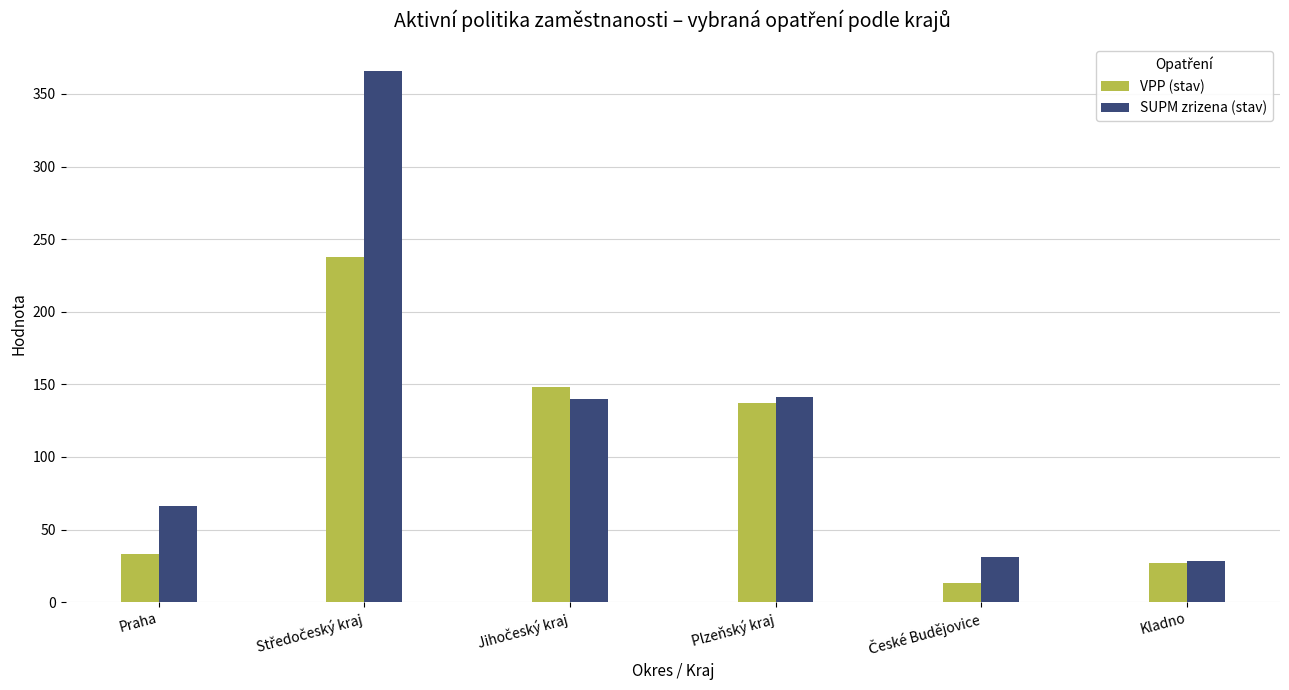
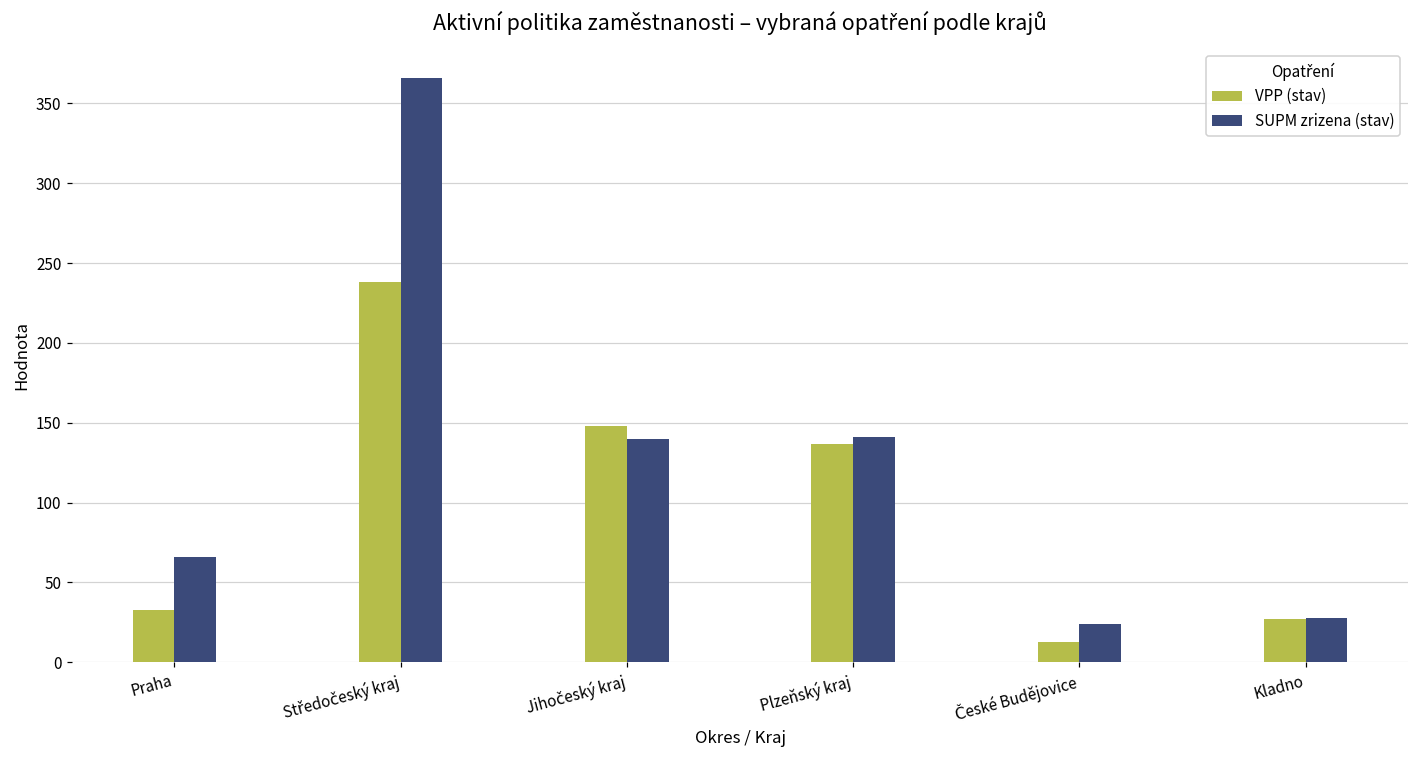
SUPM zrizena (stav), České Budějovice: 31 -> 24
